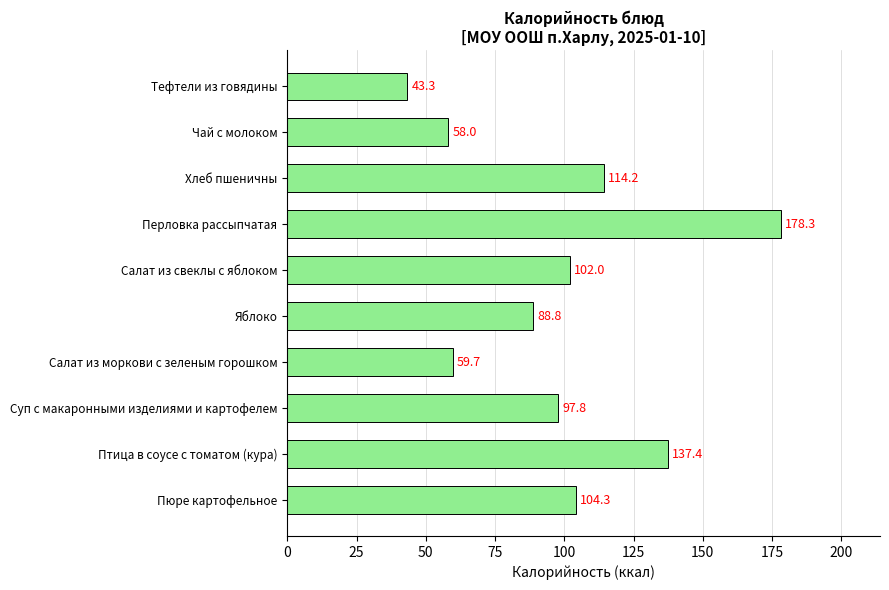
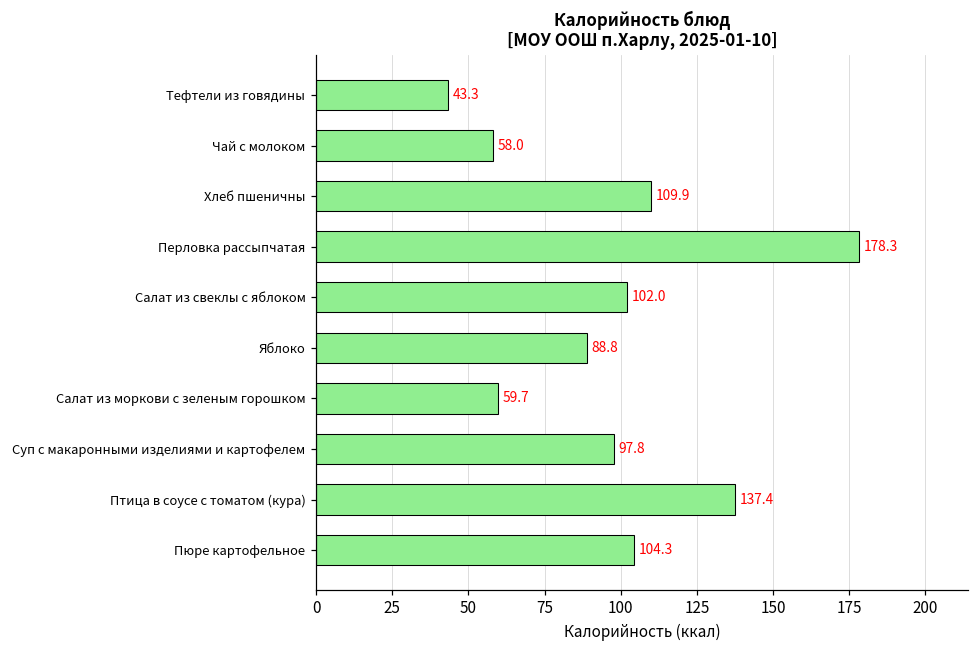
Хлеб пшеничны: 114.2 -> 109.9
